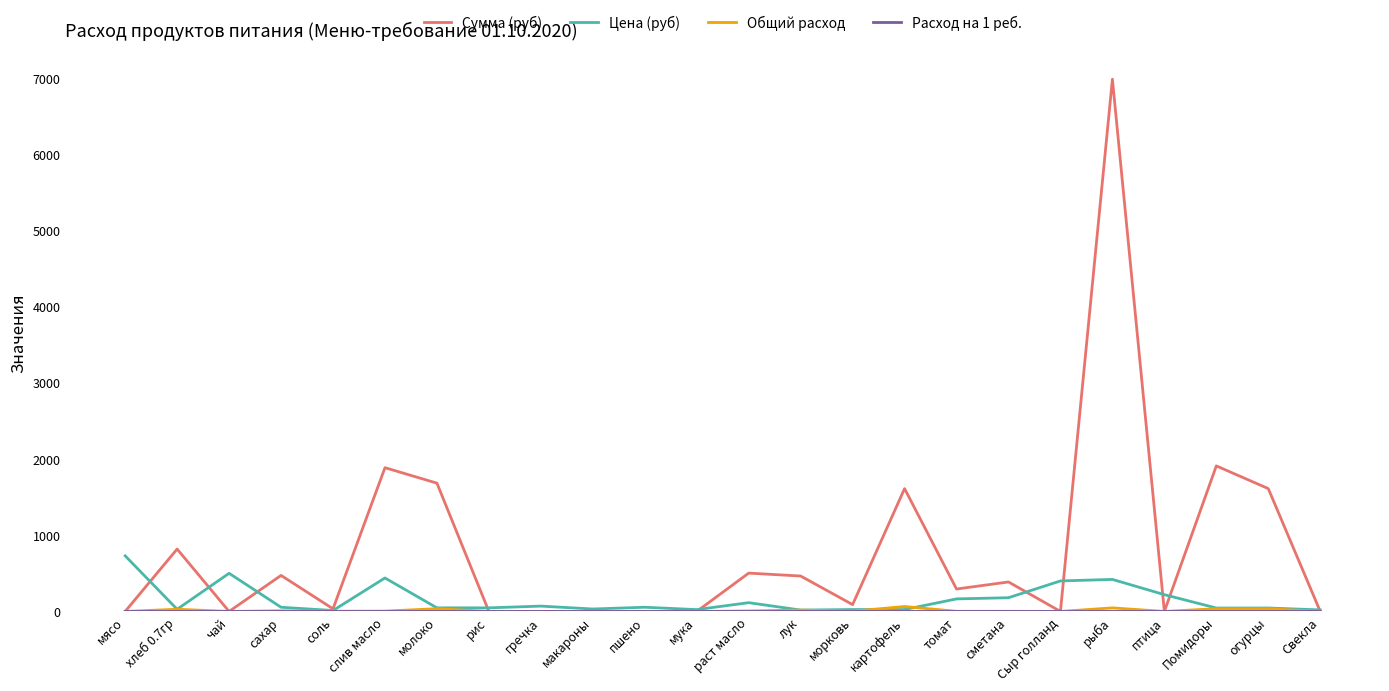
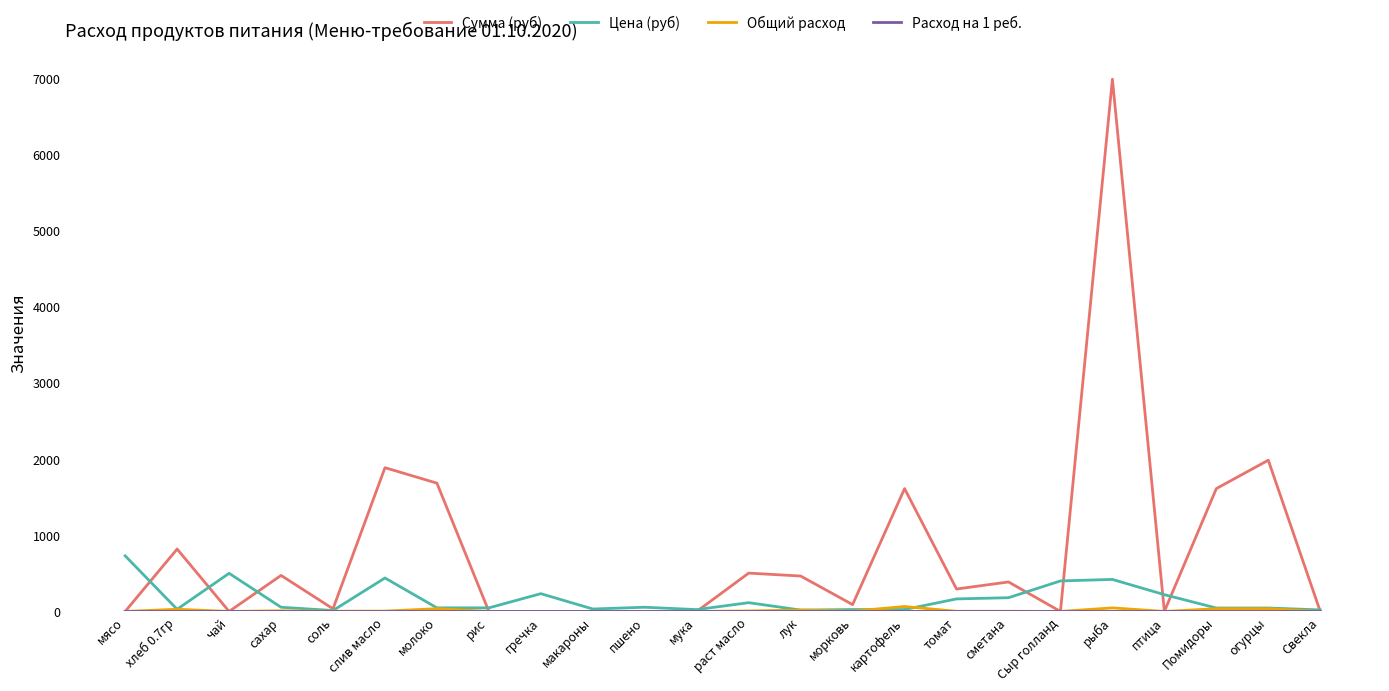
Цена (руб), гречка: 100 -> 200
Сумма (руб), Помидоры: 1900 -> 1600
Сумма (руб), огурцы: 1600 -> 2000
